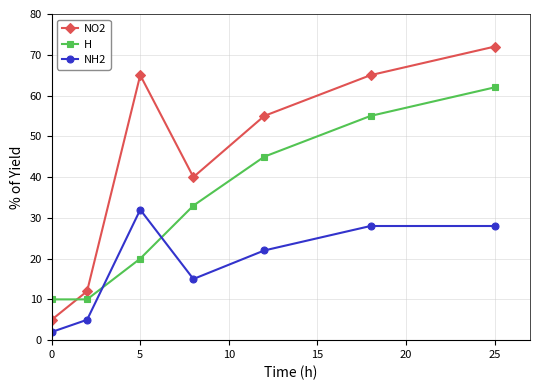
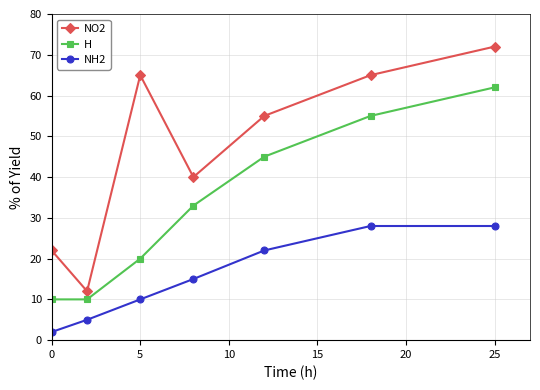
NO2, 0: 5 -> 22
NH2, 5: 32 -> 10
